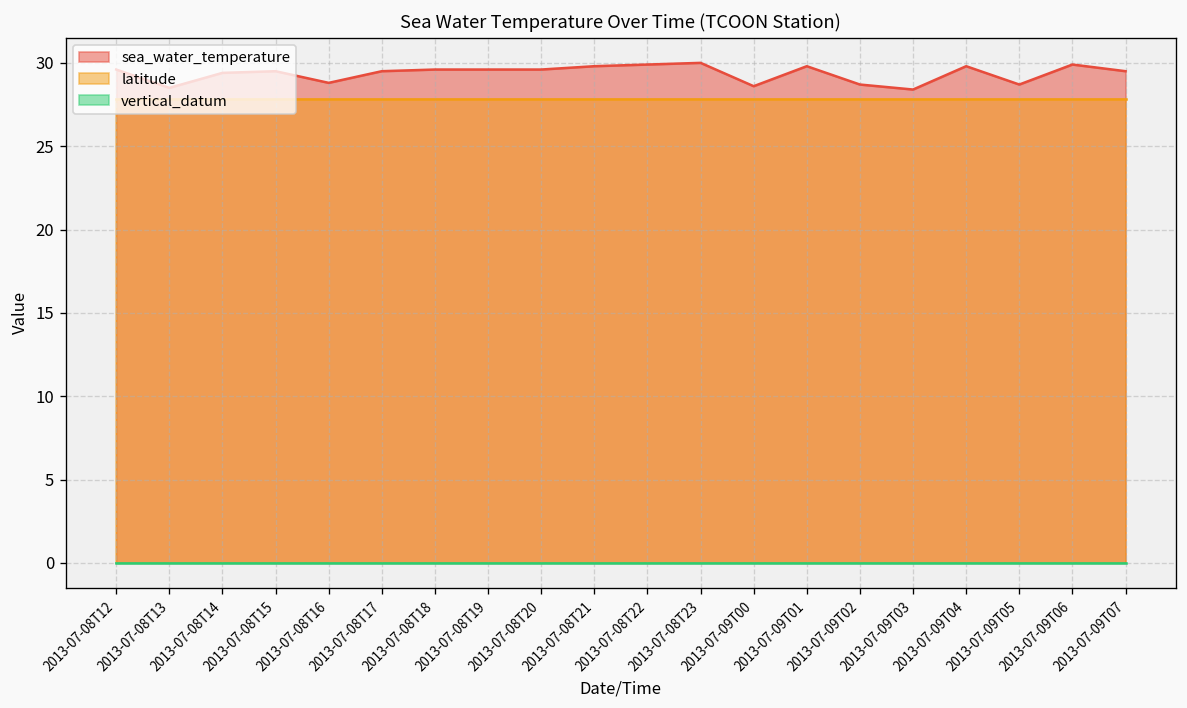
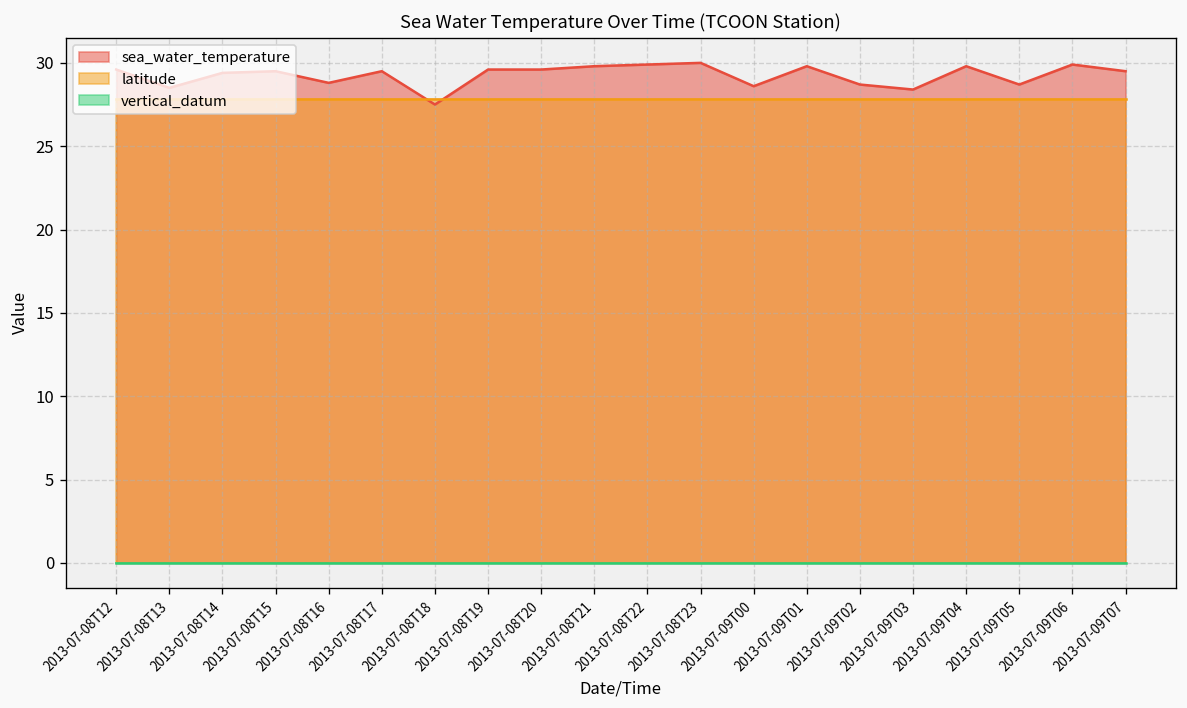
sea_water_temperature, 2013-07-08T18: 29.6 -> 27.5
